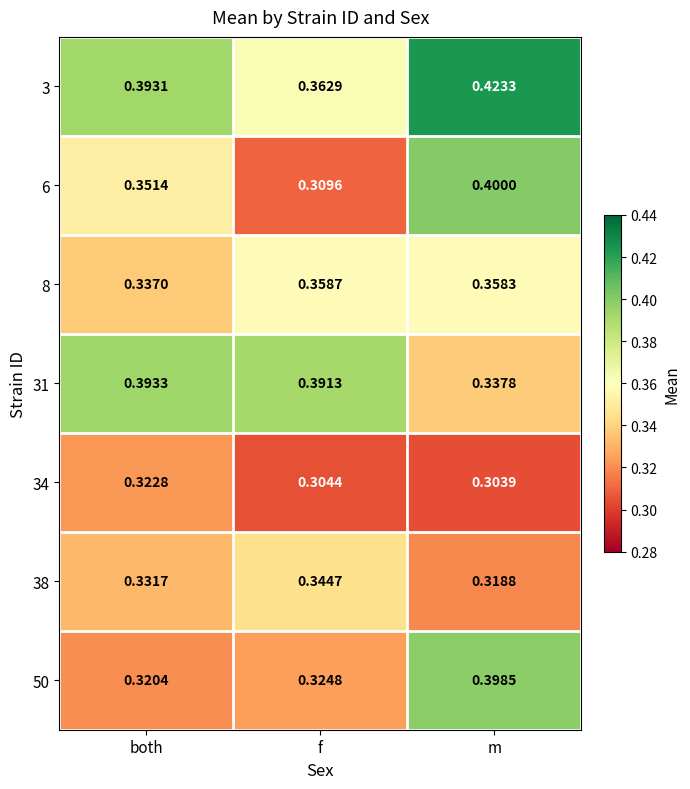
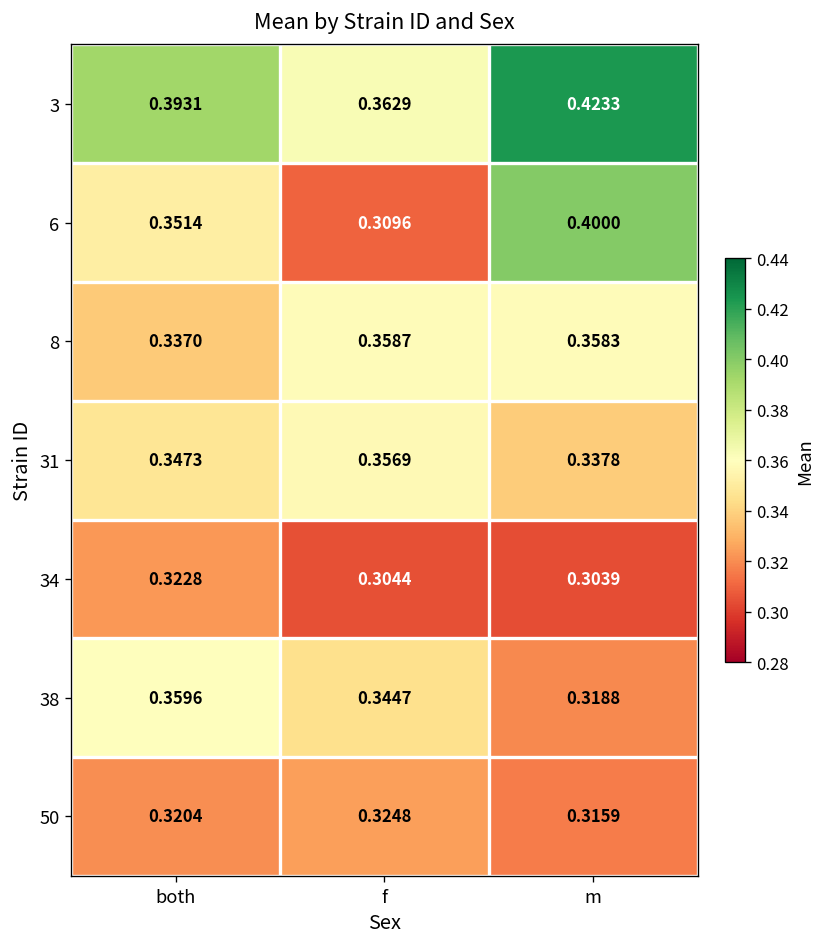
31, both: 0.3933 -> 0.3473
31, f: 0.3913 -> 0.3569
38, both: 0.3317 -> 0.3596
50, m: 0.3985 -> 0.3159
